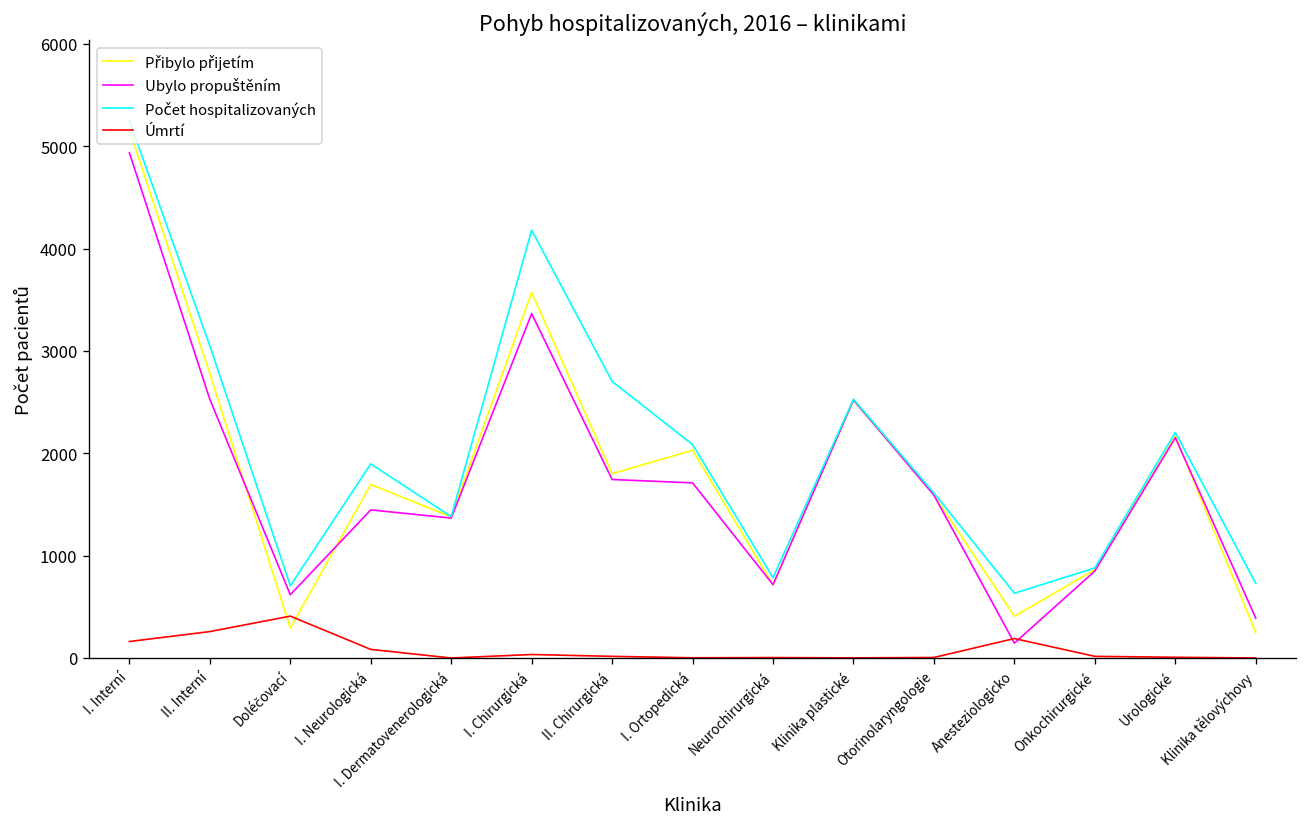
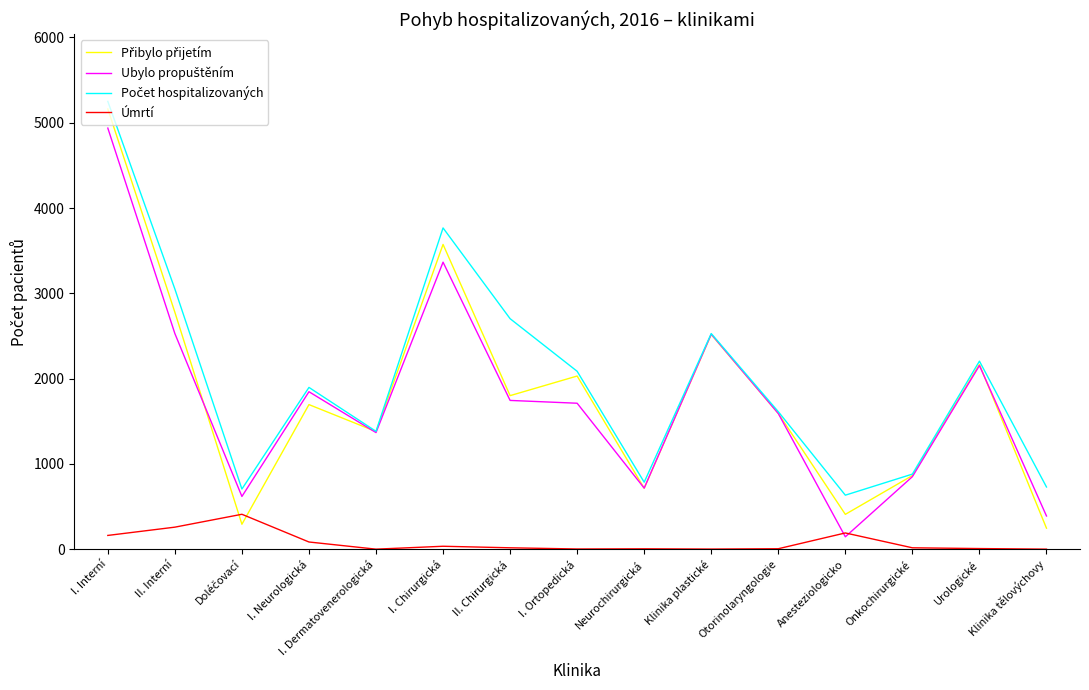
Ubylo propuštěním, I. Neurologická: 1400 -> 1800
Počet hospitalizovaných, I. Chirurgická: 4200 -> 3800
